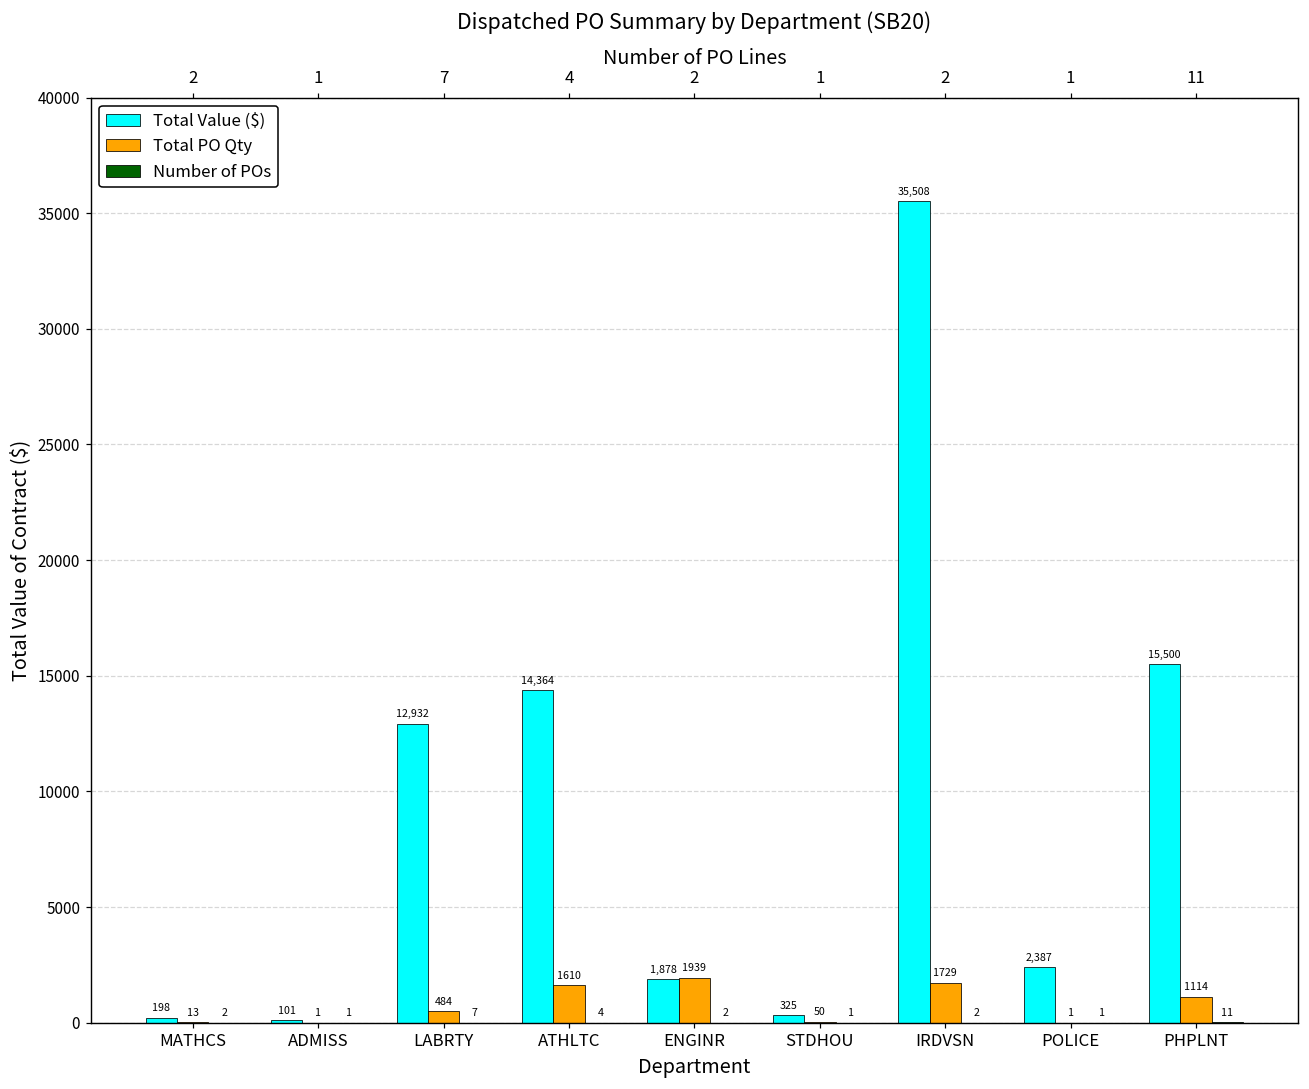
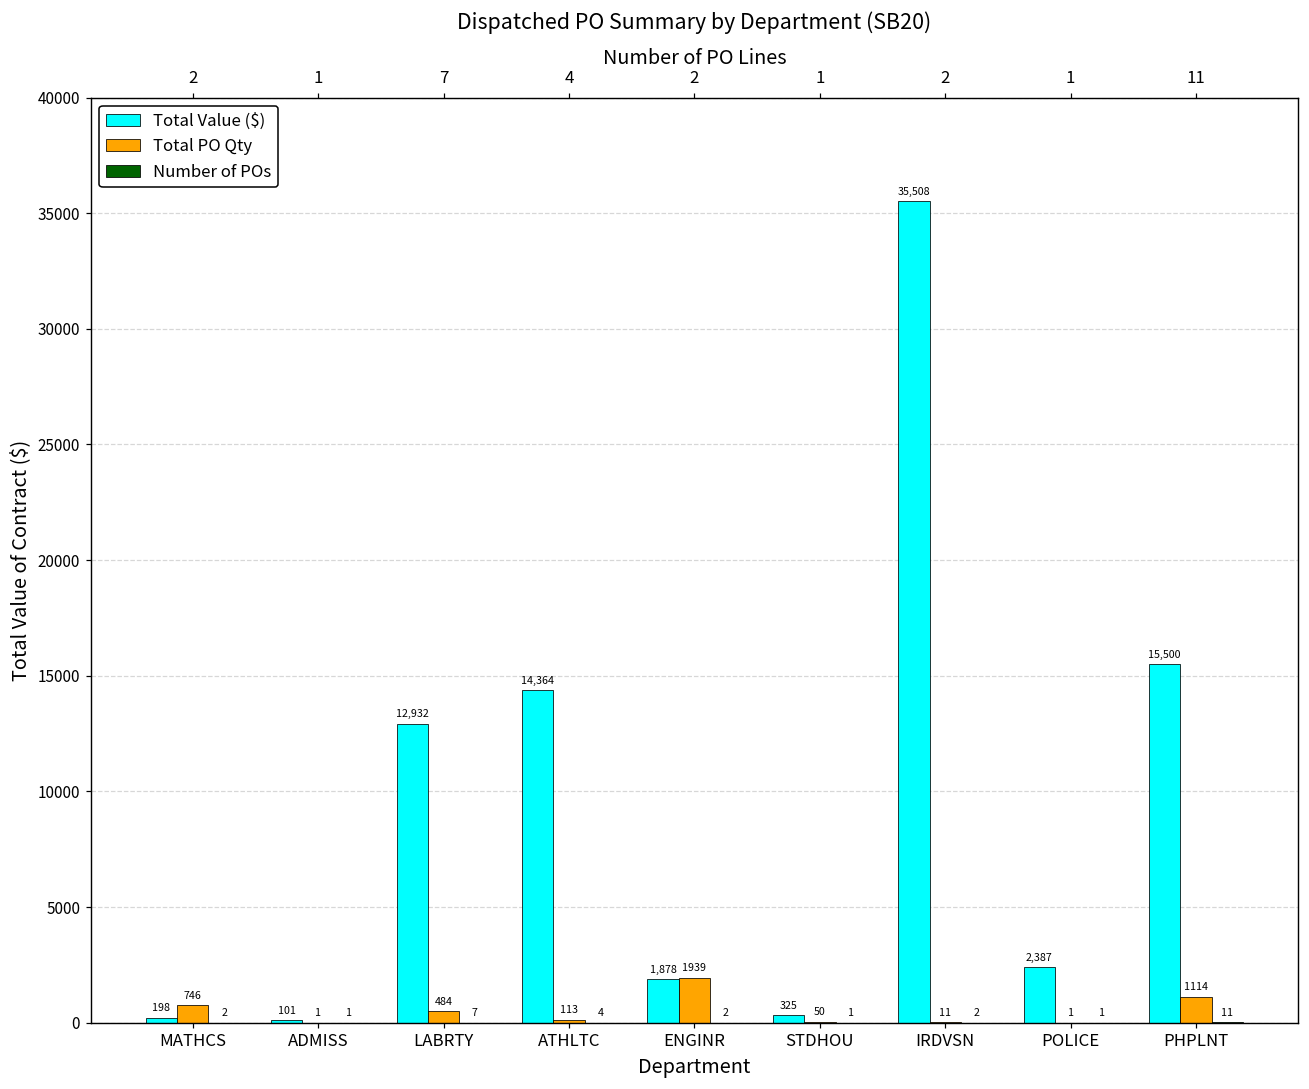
Total PO Qty, MATHCS: 13 -> 746
Total PO Qty, ATHLTC: 1610 -> 113
Total PO Qty, IRDVSN: 1729 -> 11
